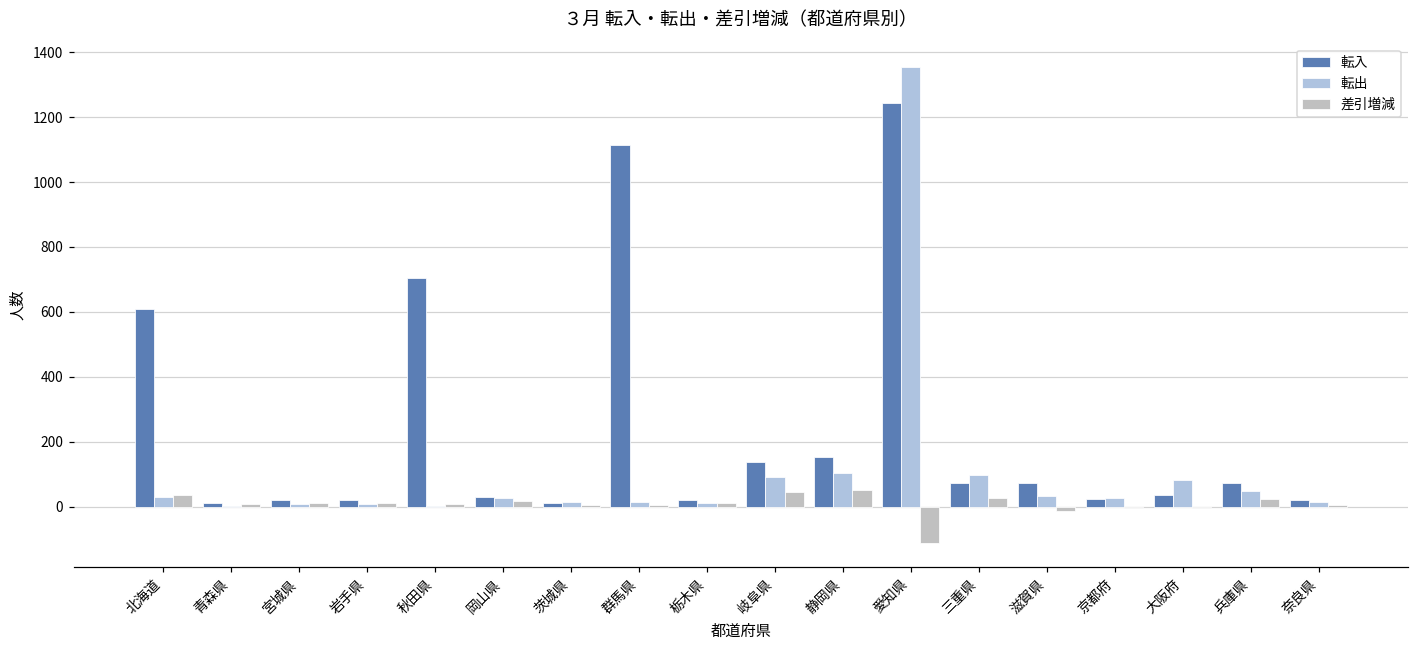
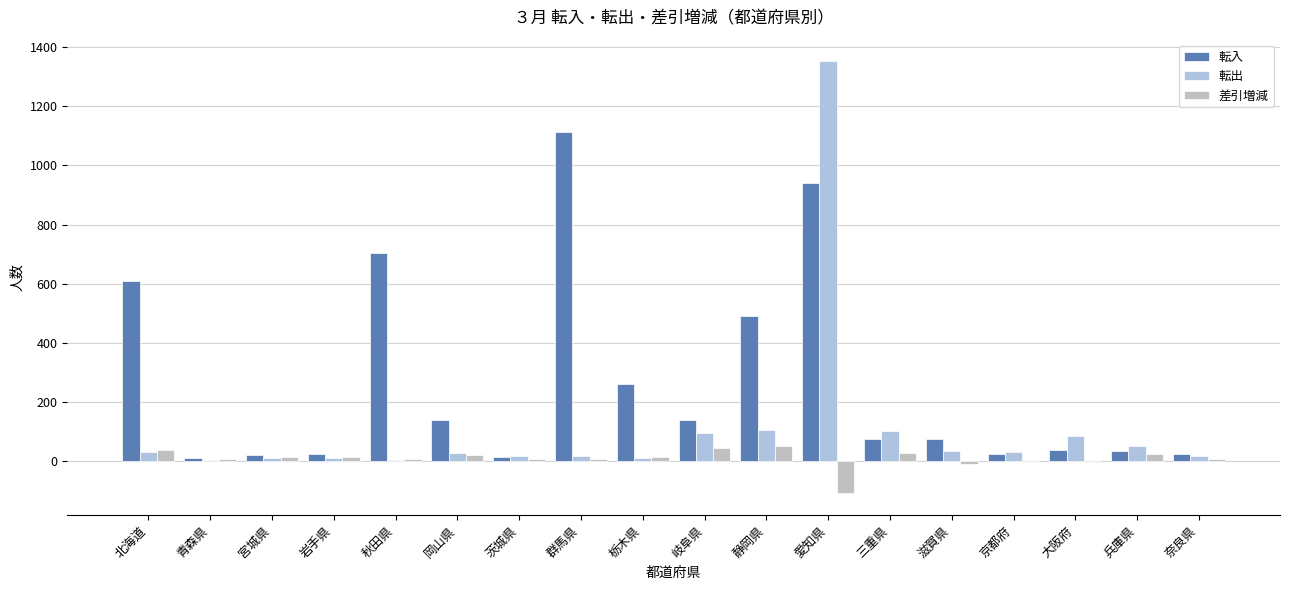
転入, 岡山県: 30 -> 140
転入, 栃木県: 20 -> 260
転入, 静岡県: 150 -> 490
転入, 愛知県: 1240 -> 940
転入, 兵庫県: 70 -> 30
